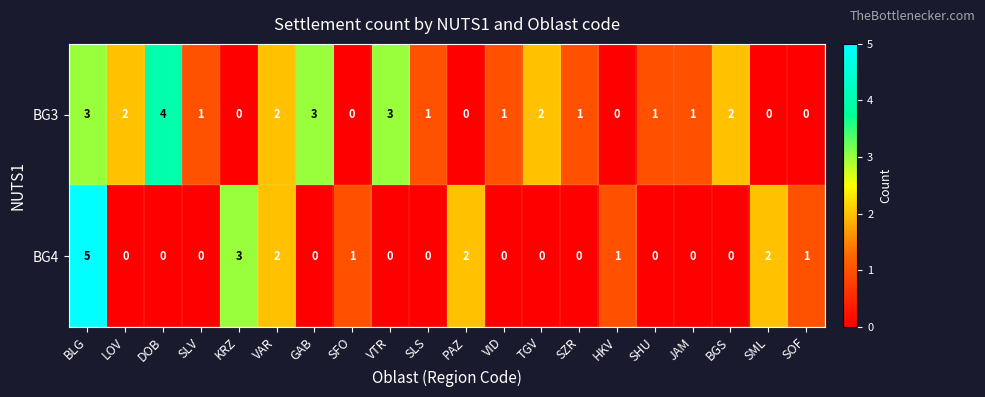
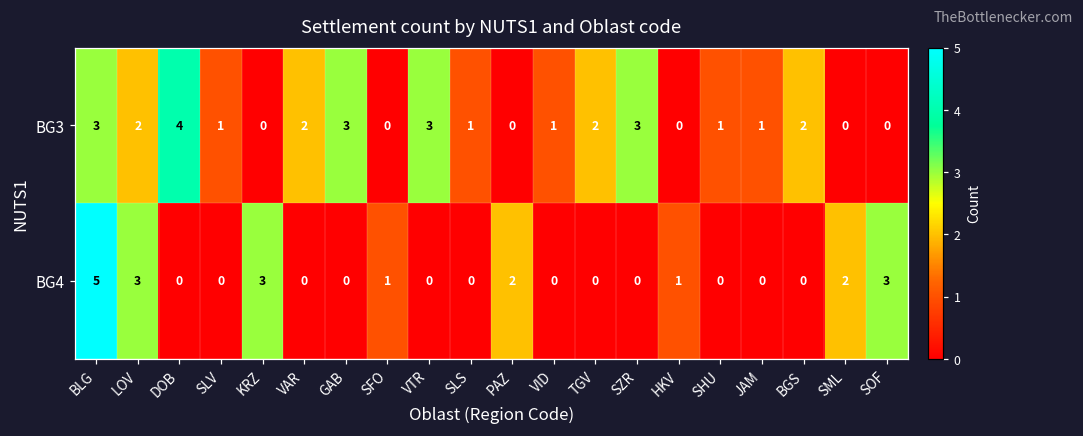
BG3, SZR: 1 -> 3
BG4, LOV: 0 -> 3
BG4, VAR: 2 -> 0
BG4, SOF: 1 -> 3
